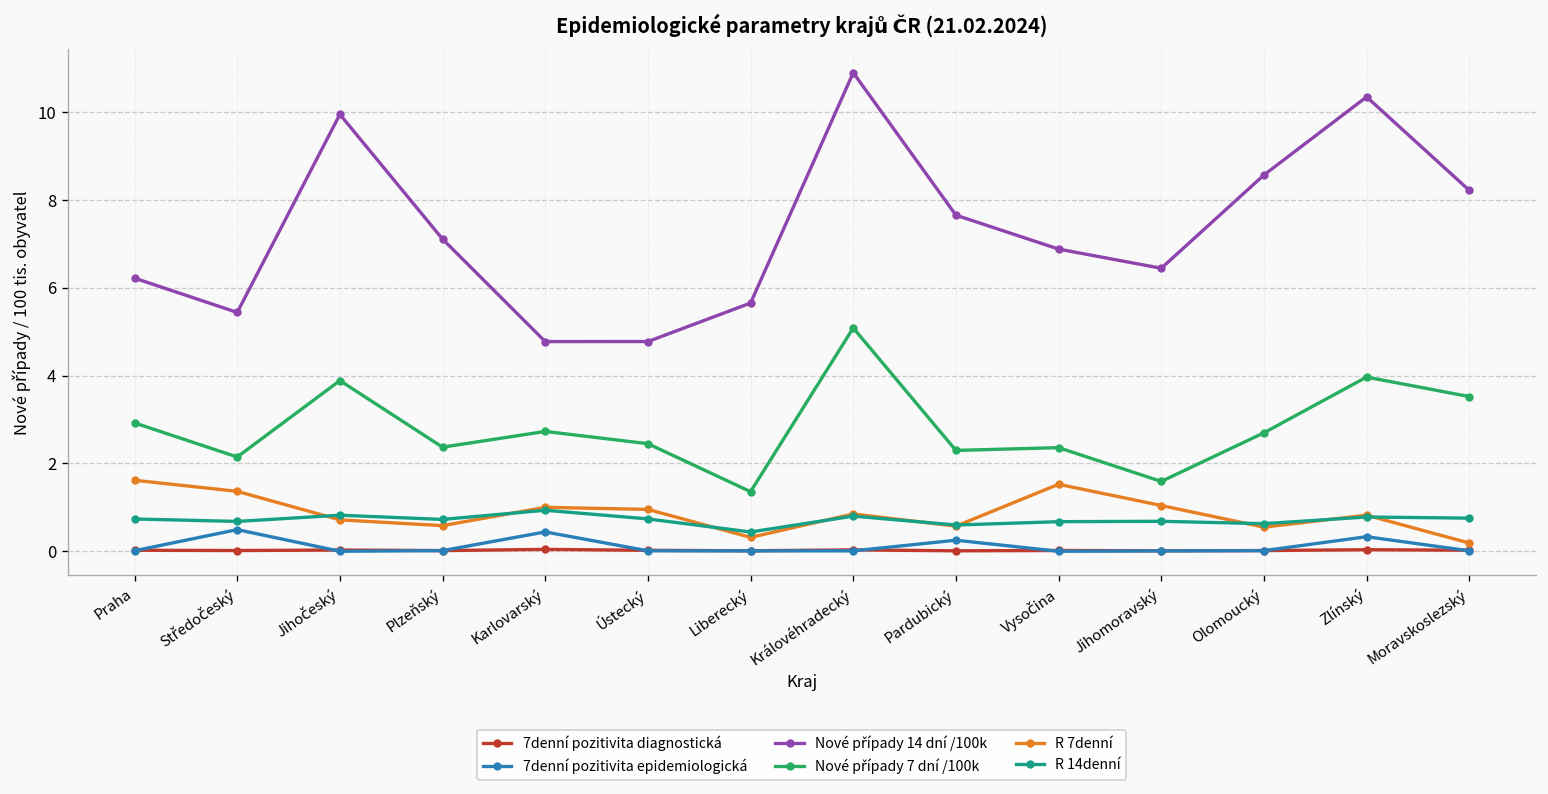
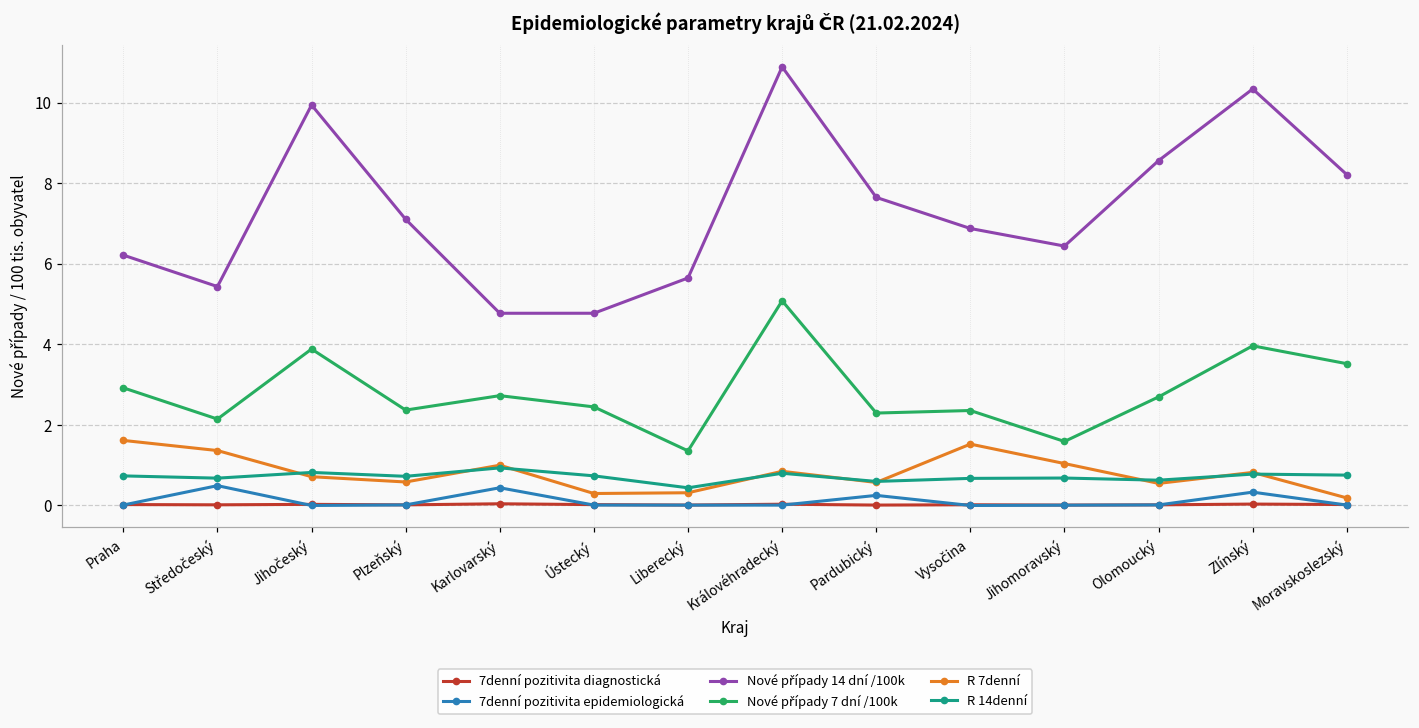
R 7denní, Ústecký: 1.0 -> 0.3
